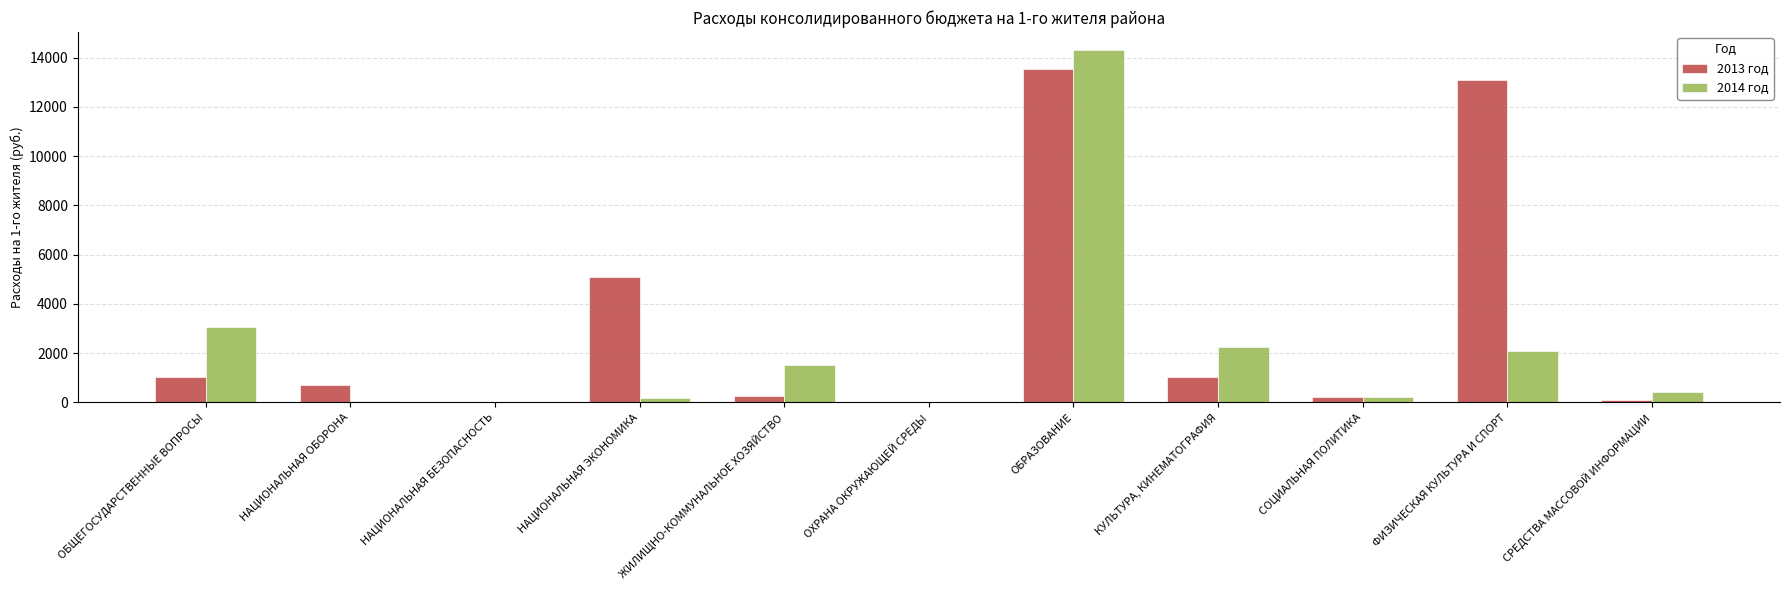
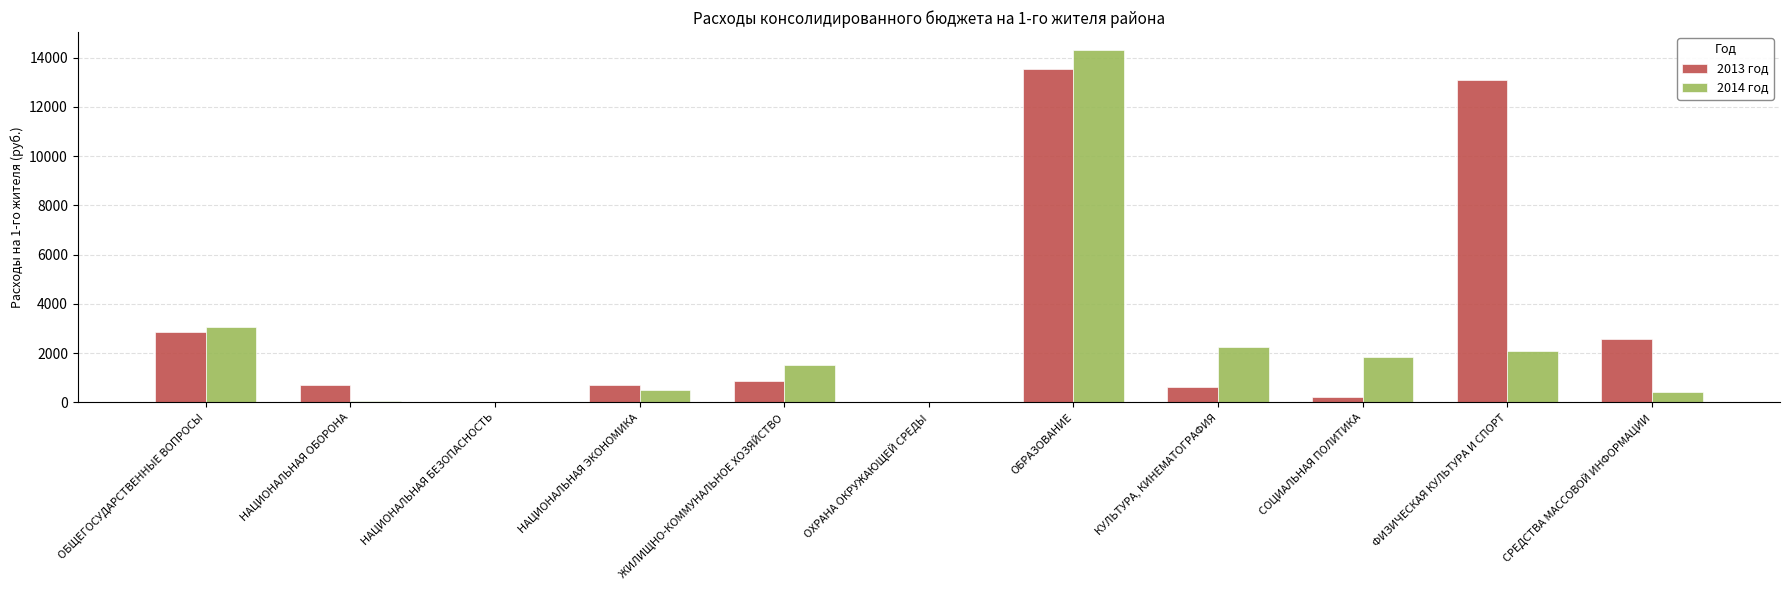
2013 год, ОБЩЕГОСУДАРСТВЕННЫЕ ВОПРОСЫ: 1000 -> 2800
2013 год, НАЦИОНАЛЬНАЯ ЭКОНОМИКА: 5100 -> 700
2014 год, НАЦИОНАЛЬНАЯ ЭКОНОМИКА: 200 -> 500
2013 год, ЖИЛИЩНО-КОММУНАЛЬНОЕ ХОЗЯЙСТВО: 300 -> 900
2013 год, КУЛЬТУРА, КИНЕМАТОГРАФИЯ: 1000 -> 600
2014 год, СОЦИАЛЬНАЯ ПОЛИТИКА: 200 -> 1900
2013 год, СРЕДСТВА МАССОВОЙ ИНФОРМАЦИИ: 100 -> 2600
